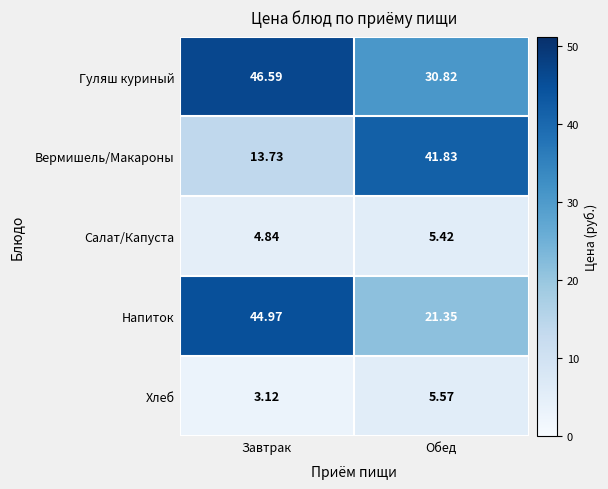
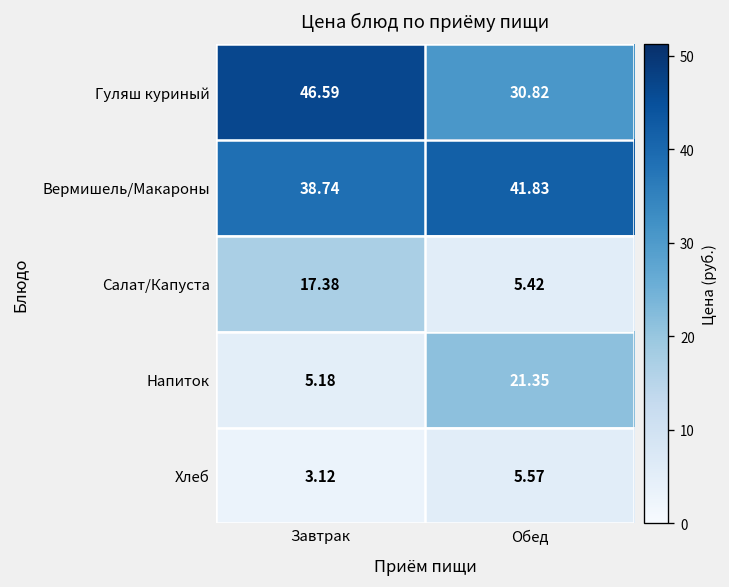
Вермишель/Макароны, Завтрак: 13.73 -> 38.74
Салат/Капуста, Завтрак: 4.84 -> 17.38
Напиток, Завтрак: 44.97 -> 5.18
